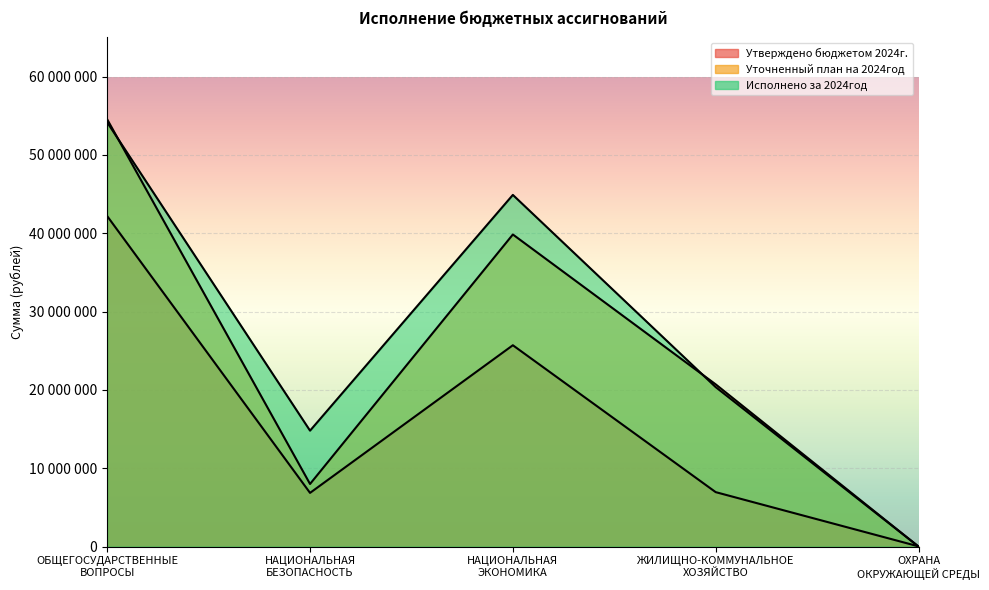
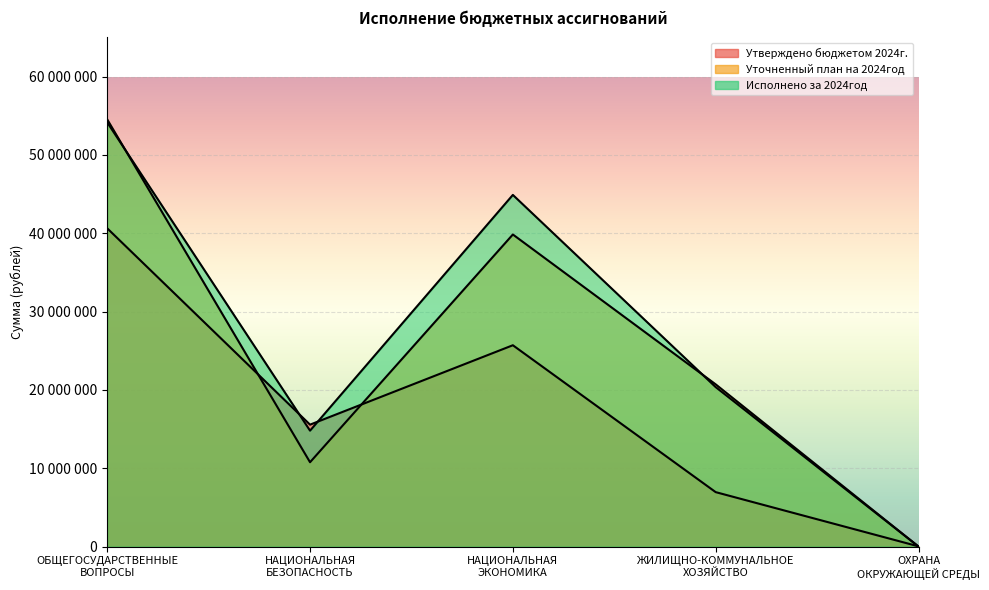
Утверждено бюджетом 2024г., ОБЩЕГОСУДАРСТВЕННЫЕ ВОПРОСЫ: 42000000 -> 41000000
Утверждено бюджетом 2024г., НАЦИОНАЛЬНАЯ БЕЗОПАСНОСТЬ: 7000000 -> 16000000
Уточненный план на 2024год, НАЦИОНАЛЬНАЯ БЕЗОПАСНОСТЬ: 8000000 -> 11000000
